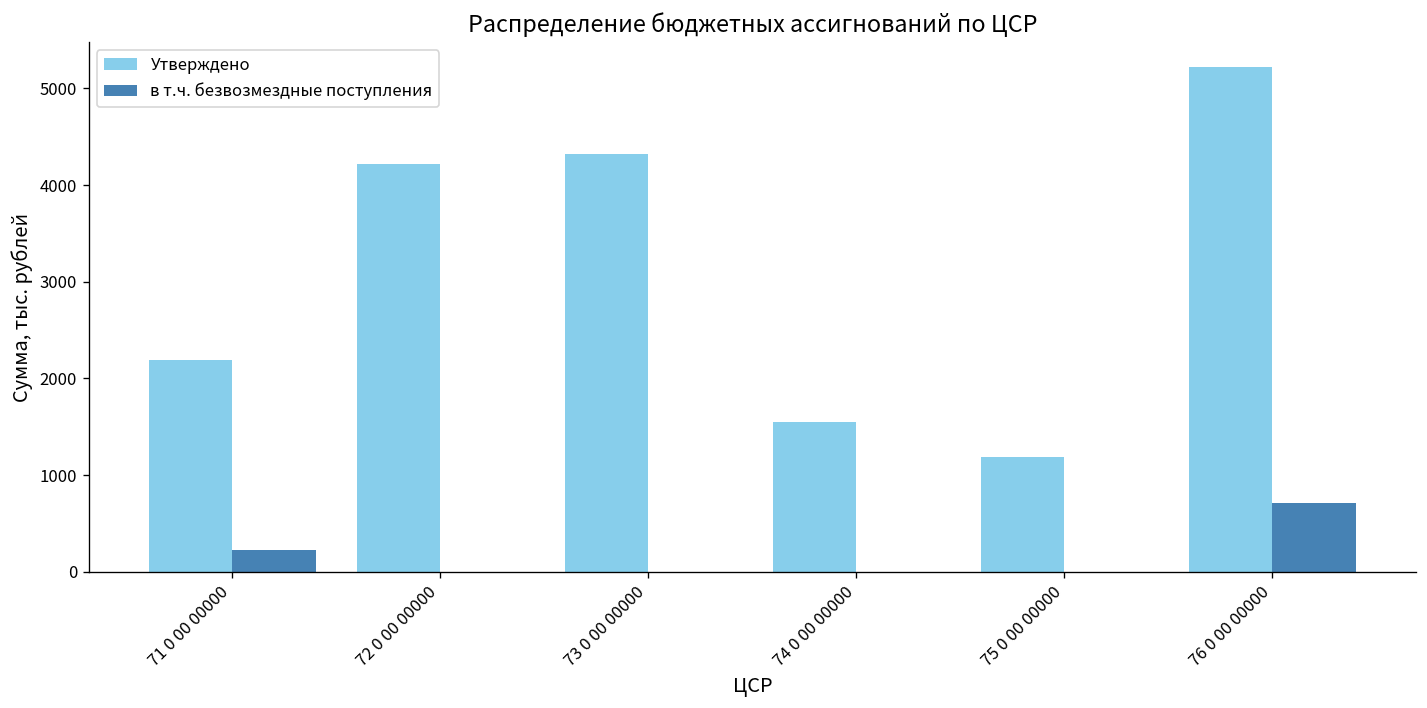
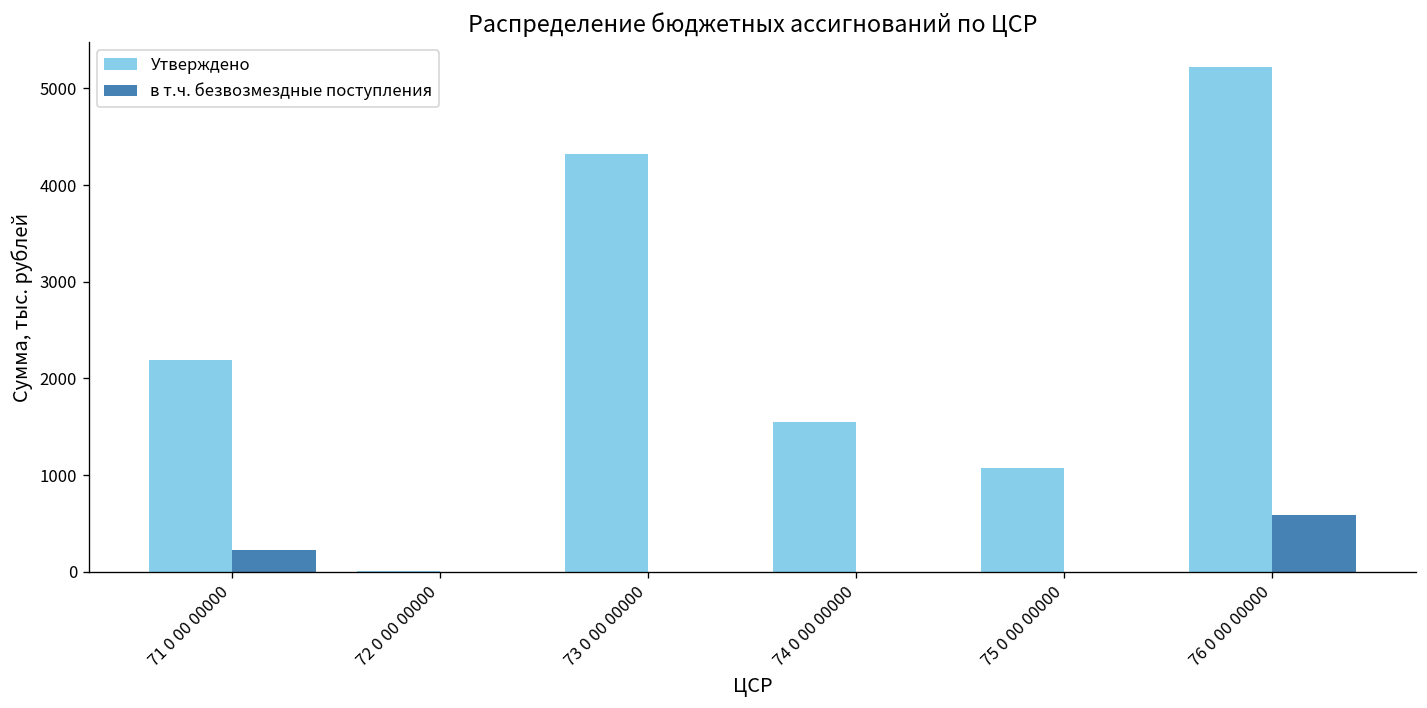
Утверждено, 72 0 00 00000: 4200 -> 0
Утверждено, 75 0 00 00000: 1200 -> 1100
в т.ч. безвозмездные поступления, 76 0 00 00000: 700 -> 600
